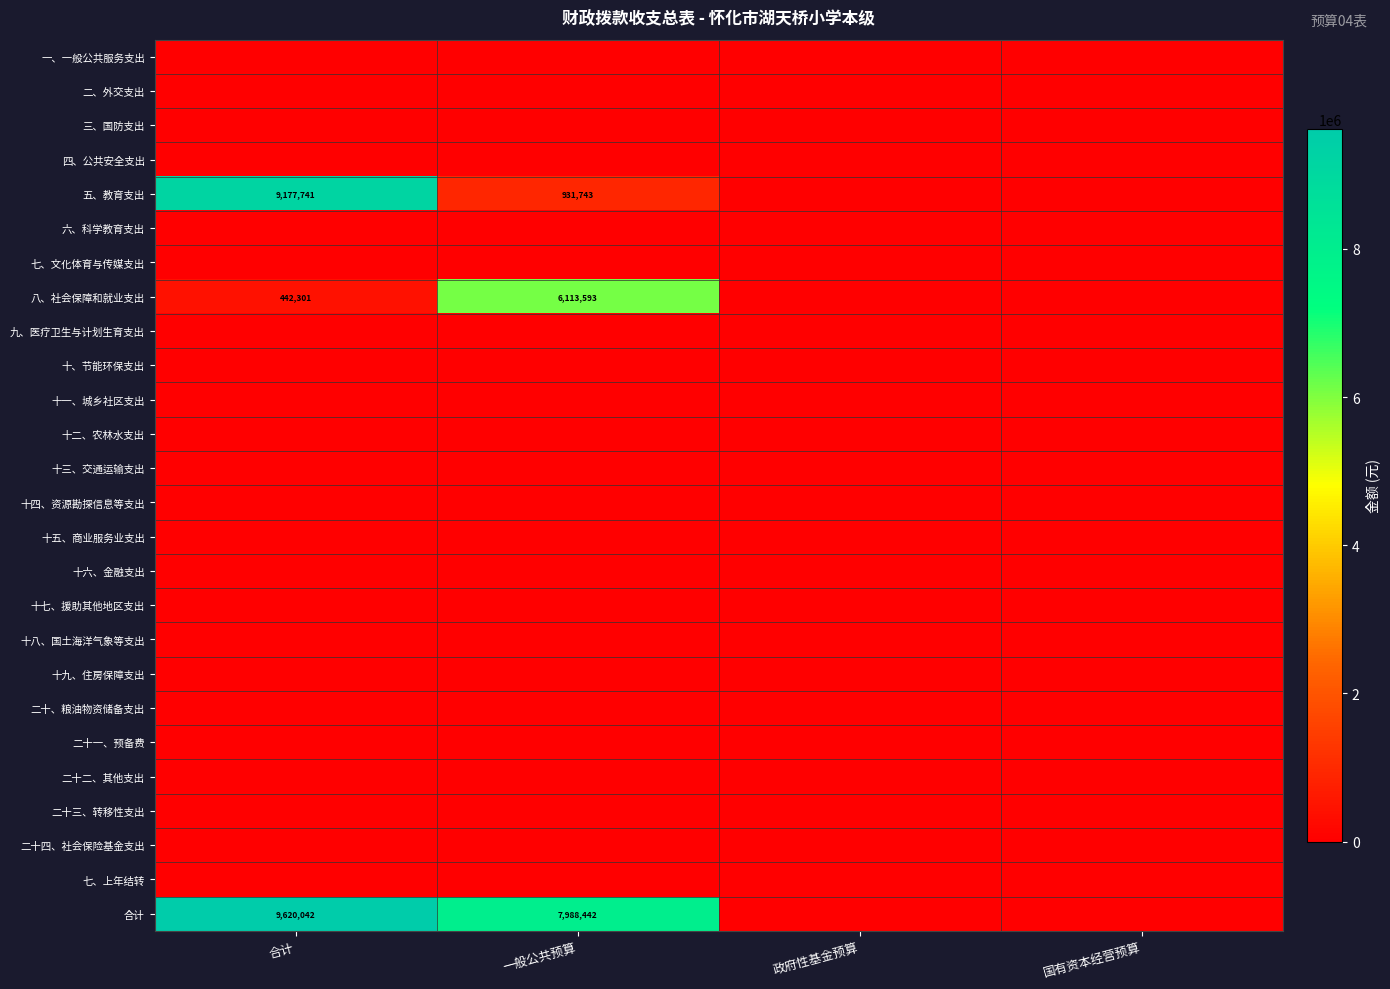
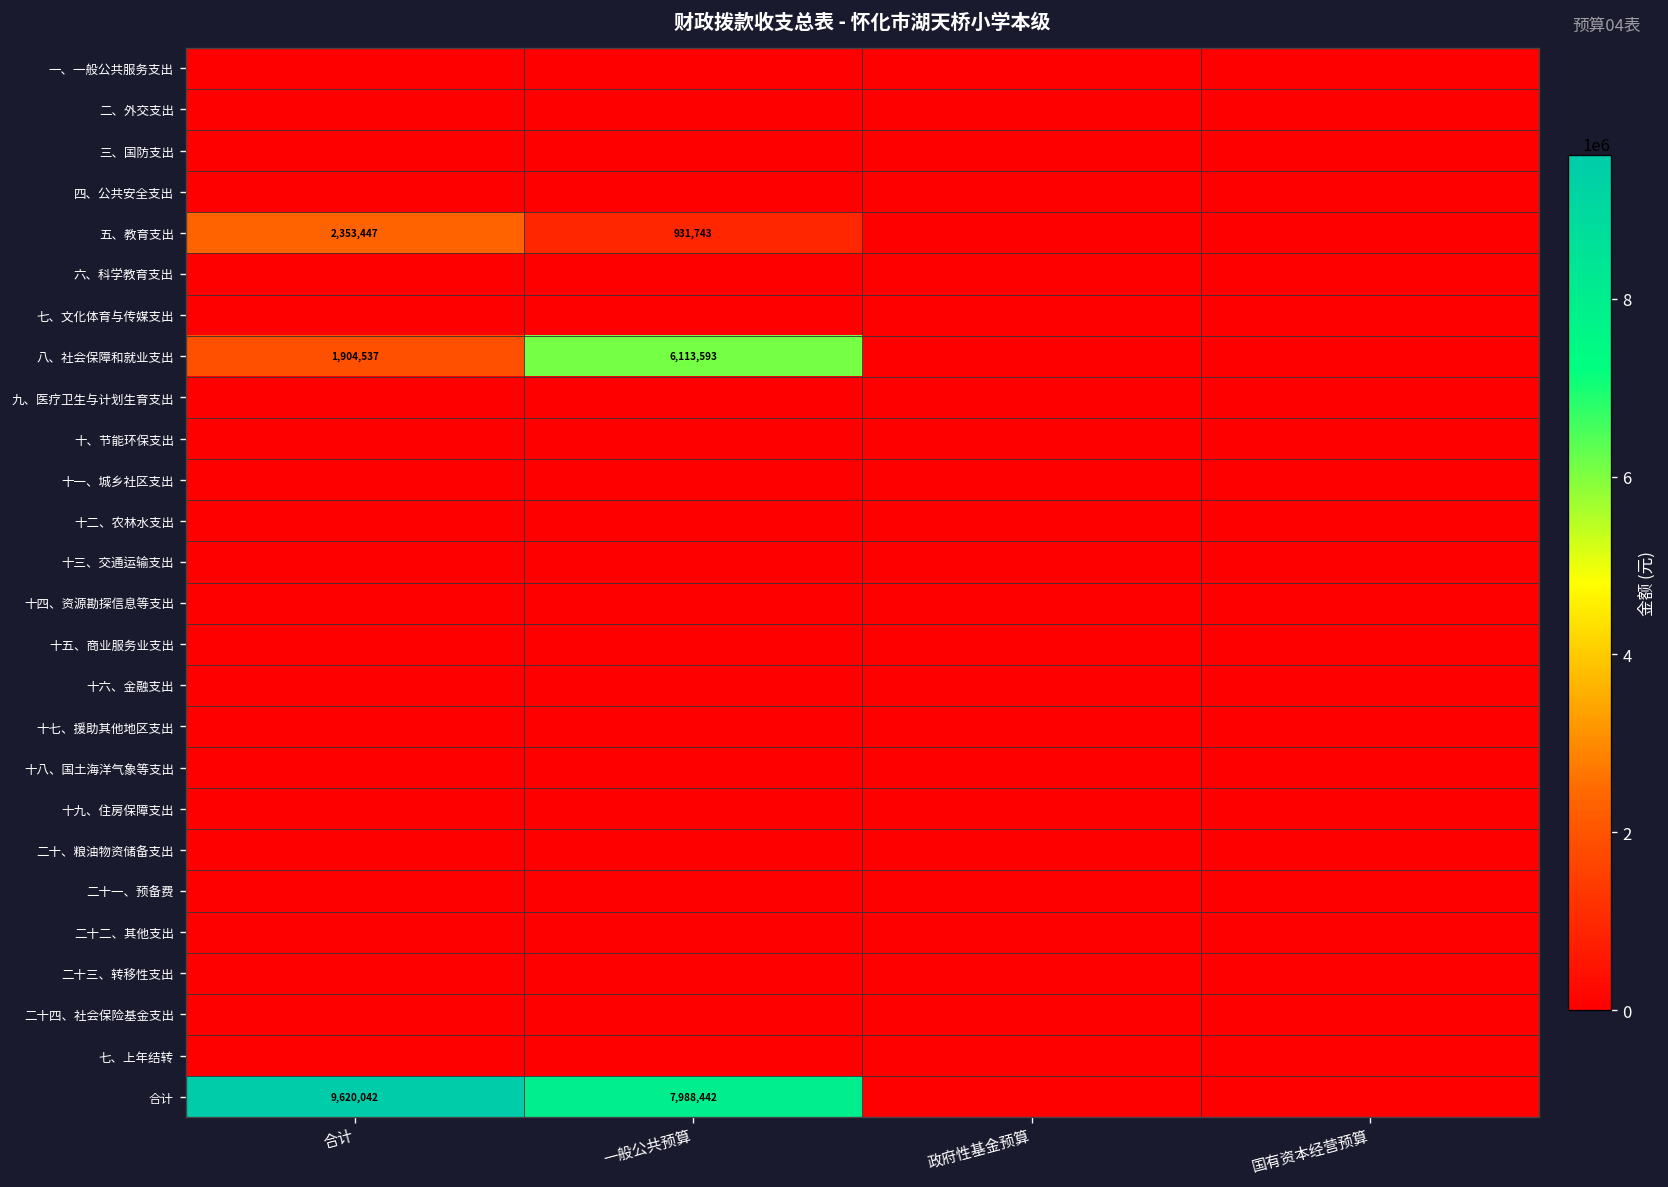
五、教育支出, 合计: 9,177,741 -> 2,353,447
八、社会保障和就业支出, 合计: 442,301 -> 1,904,537
